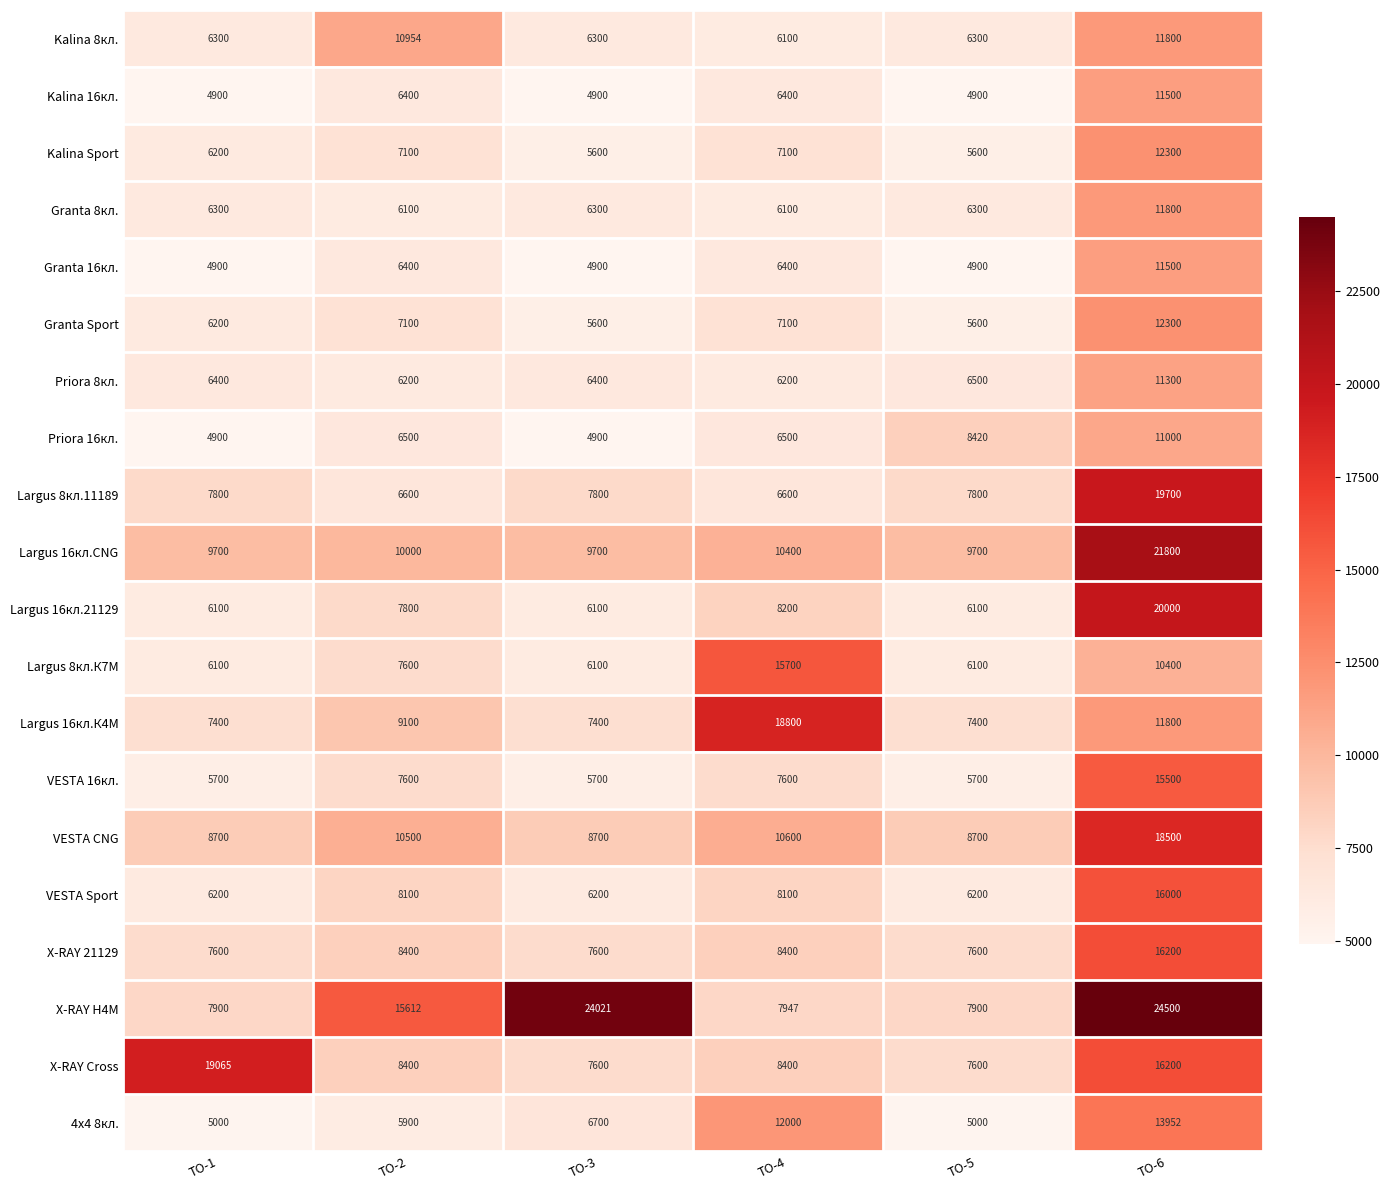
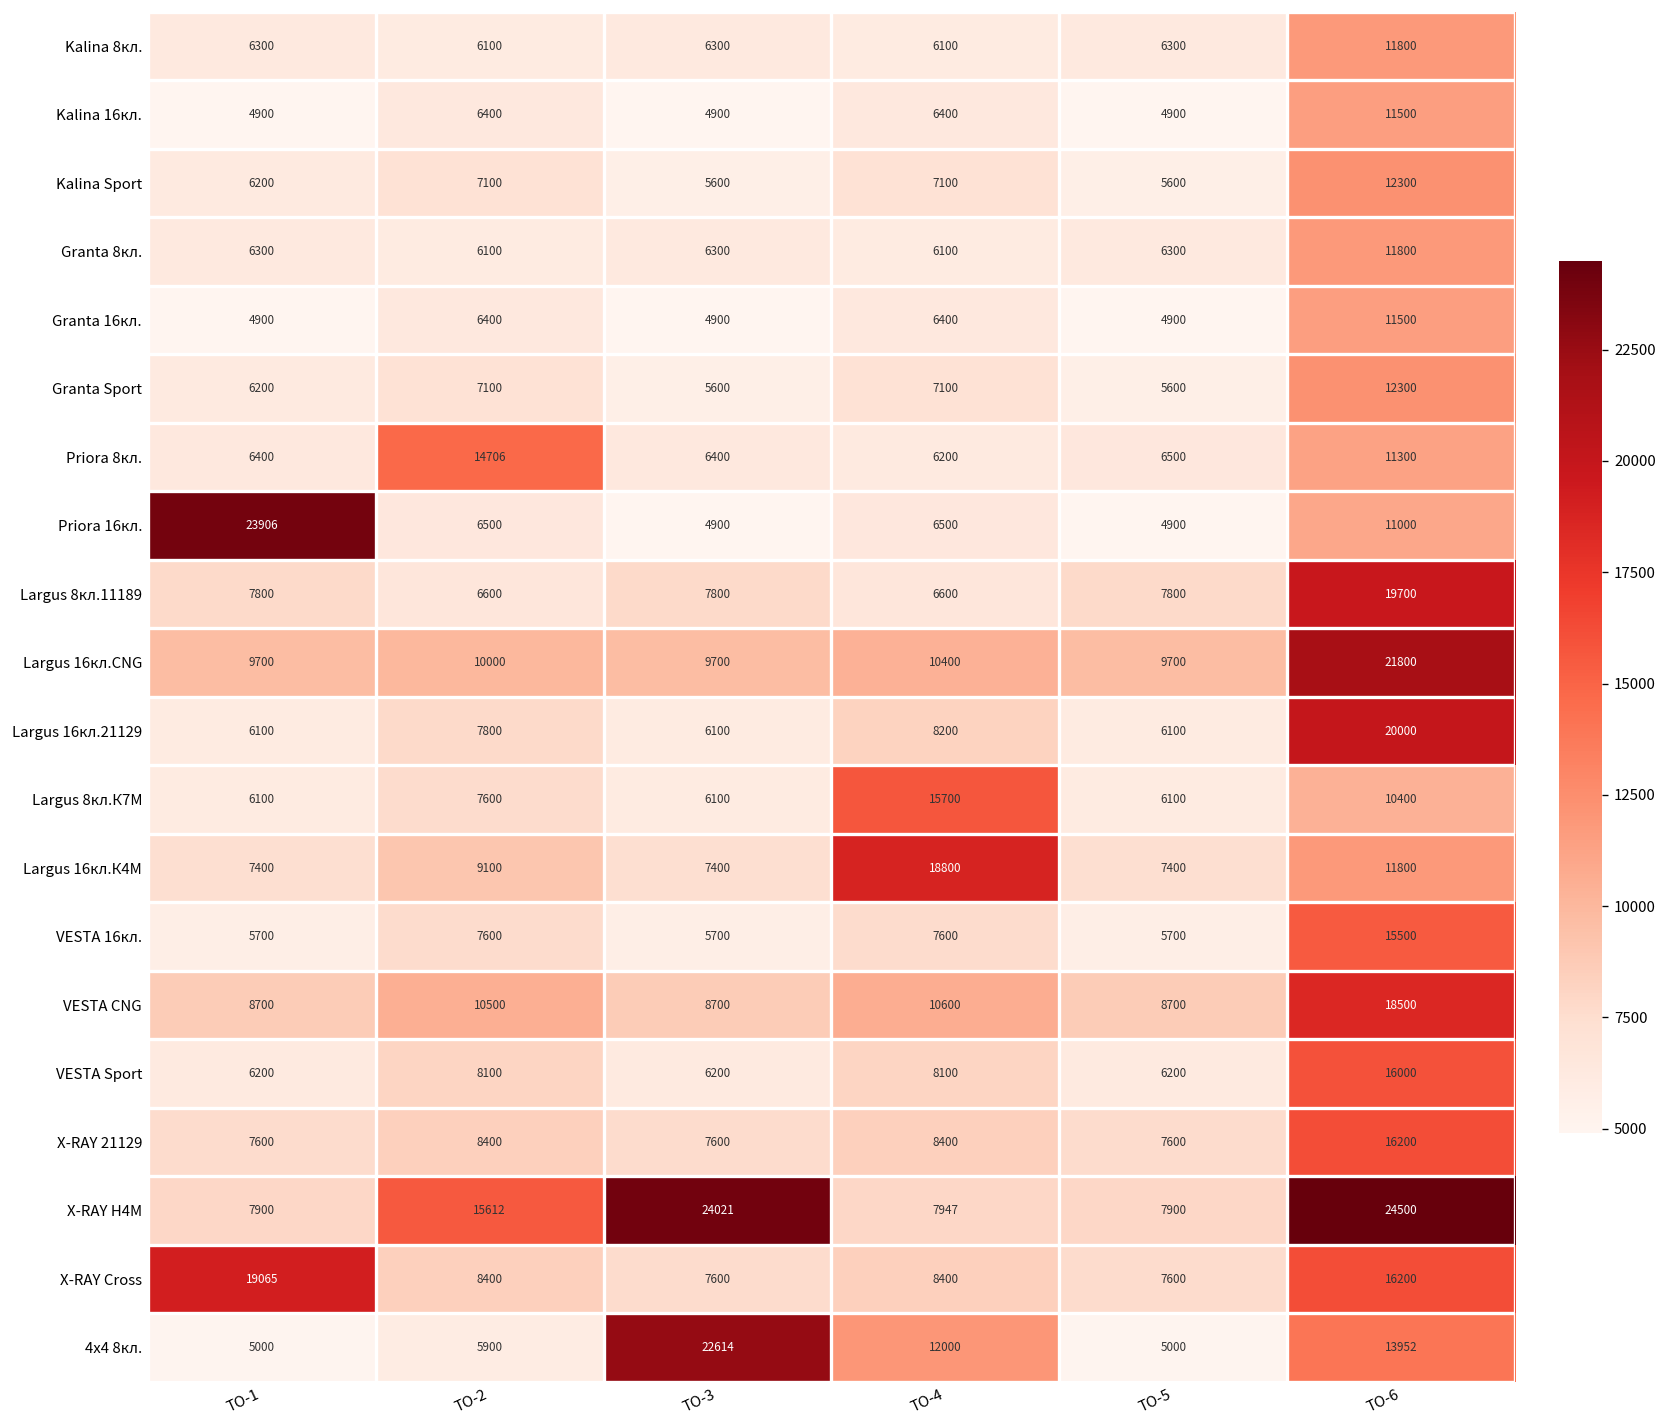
Kalina 8кл., ТО-2: 10954 -> 6100
Priora 8кл., ТО-2: 6200 -> 14706
Priora 16кл., ТО-1: 4900 -> 23906
Priora 16кл., ТО-5: 8420 -> 4900
4х4 8кл., ТО-3: 6700 -> 22614
